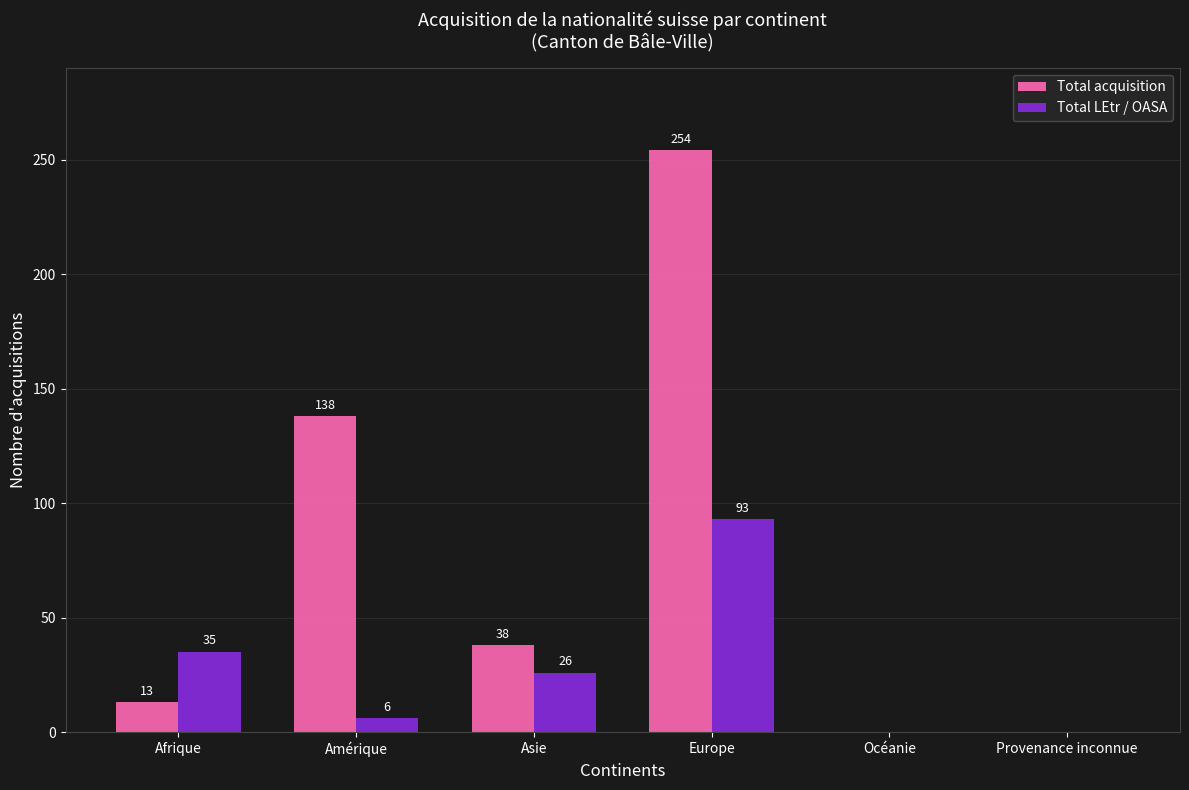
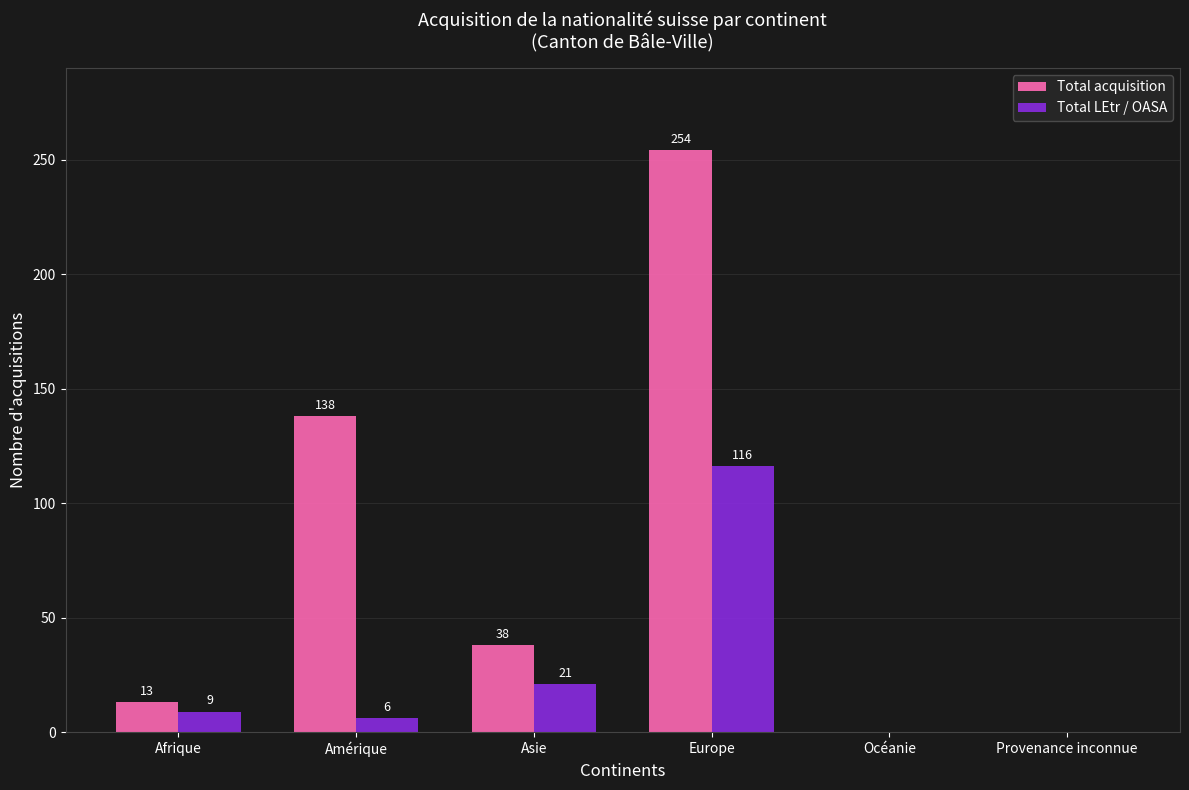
Total LEtr / OASA, Afrique: 35 -> 9
Total LEtr / OASA, Asie: 26 -> 21
Total LEtr / OASA, Europe: 93 -> 116
